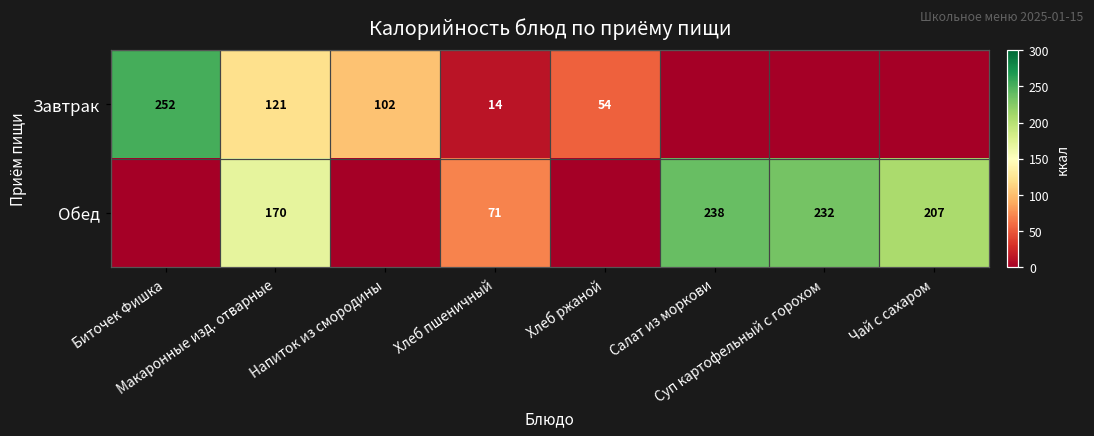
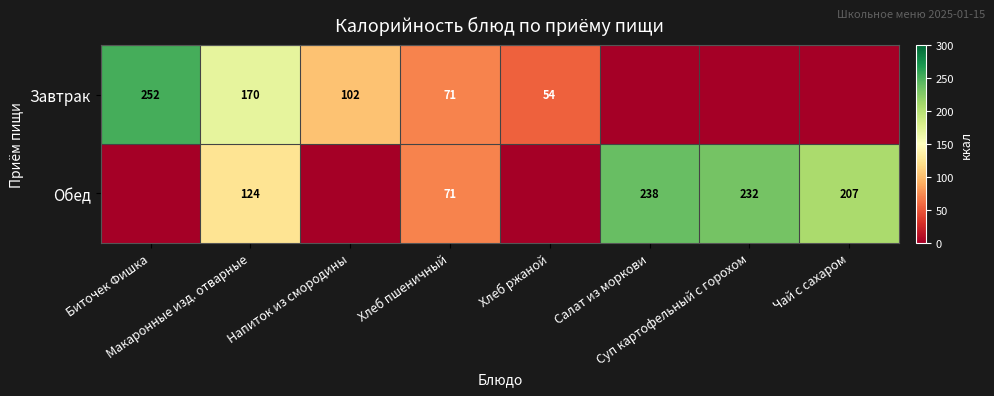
Завтрак, Макаронные изд. отварные: 121 -> 170
Завтрак, Хлеб пшеничный: 14 -> 71
Обед, Макаронные изд. отварные: 170 -> 124
